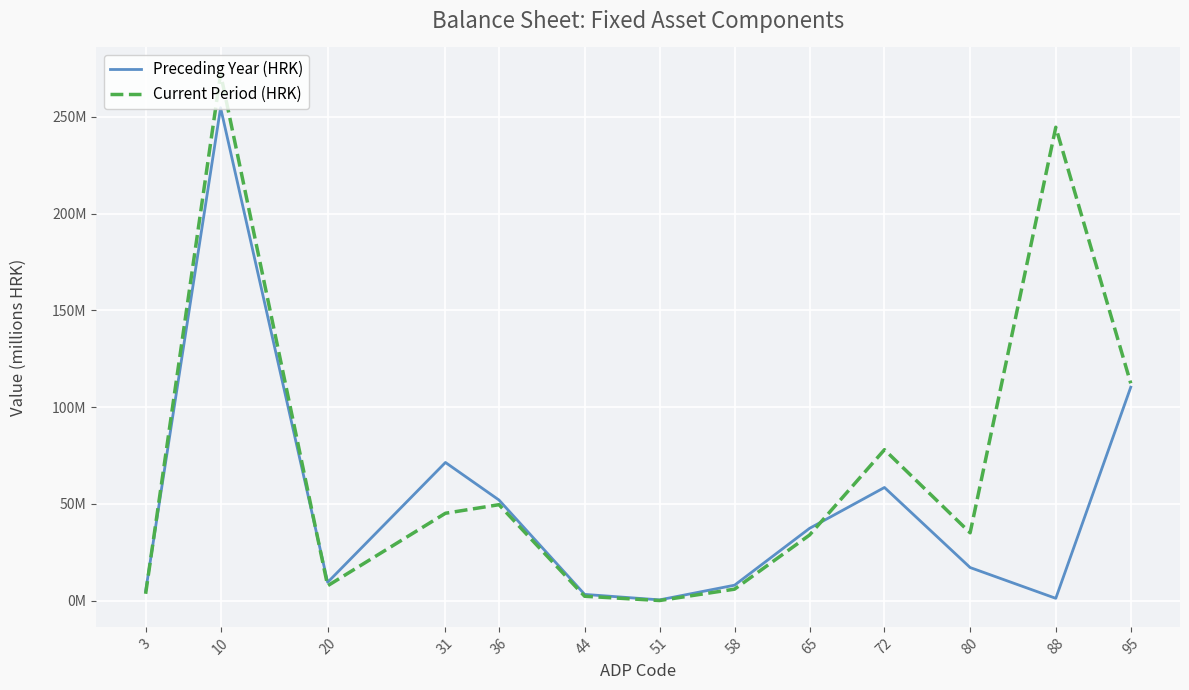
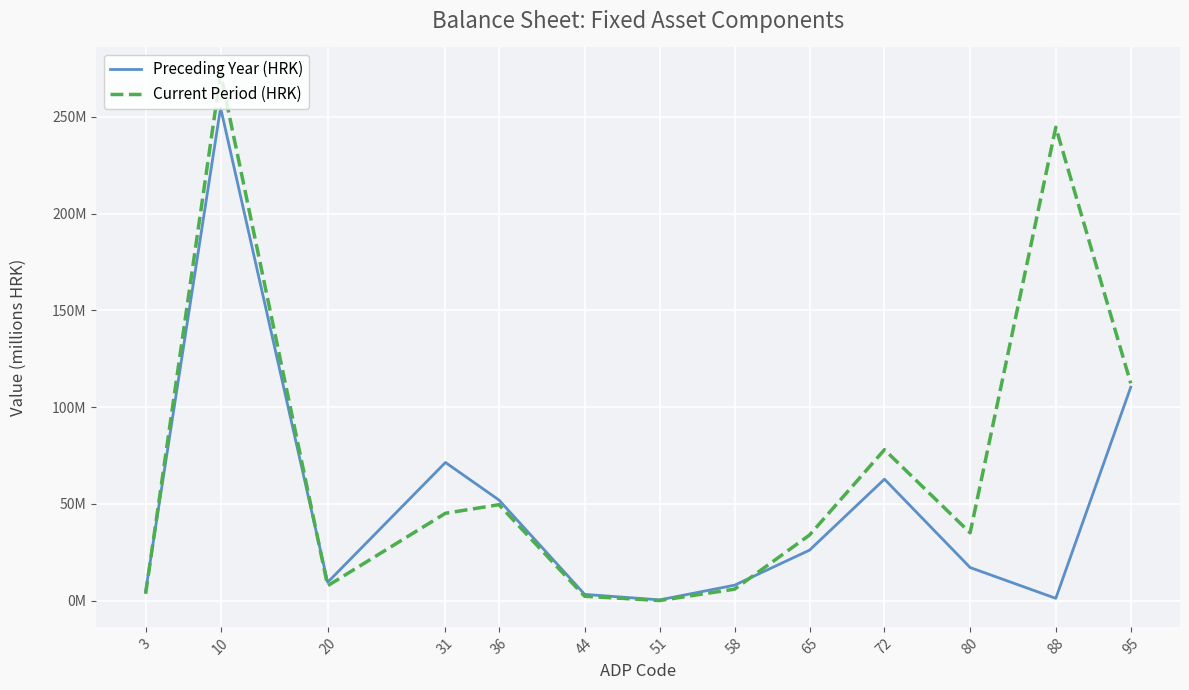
Preceding Year (HRK), 65: 37000000 -> 26000000
Preceding Year (HRK), 72: 58000000 -> 63000000
